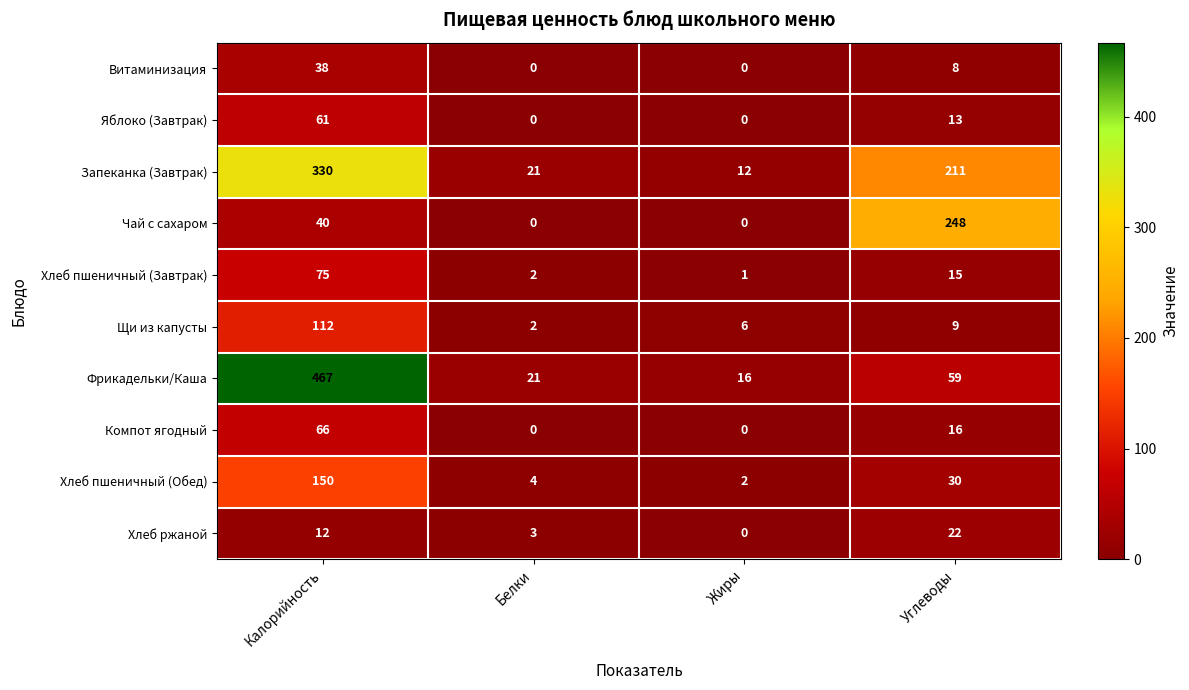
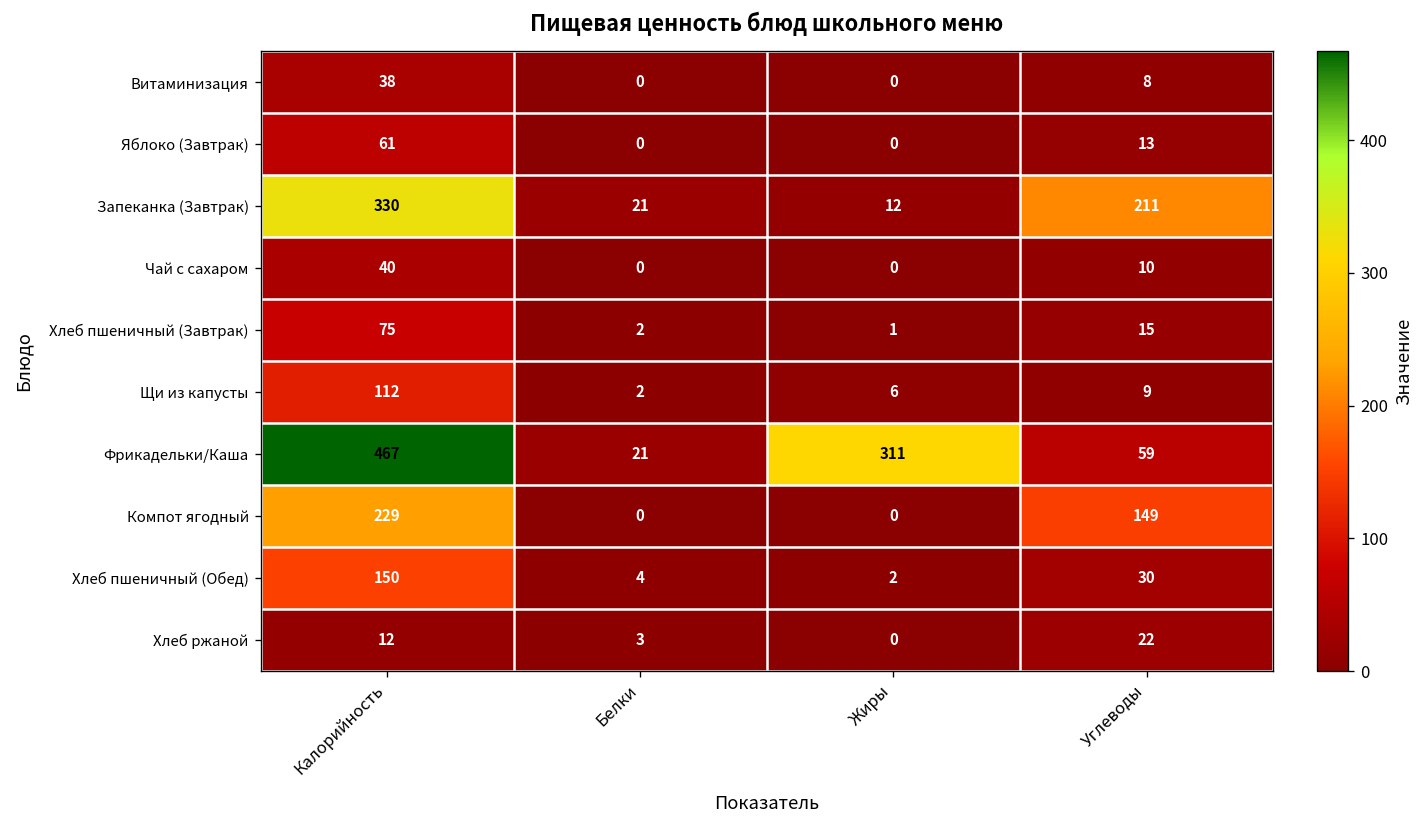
Чай с сахаром, Углеводы: 248 -> 10
Фрикадельки/Каша, Жиры: 16 -> 311
Компот ягодный, Калорийность: 66 -> 229
Компот ягодный, Углеводы: 16 -> 149
